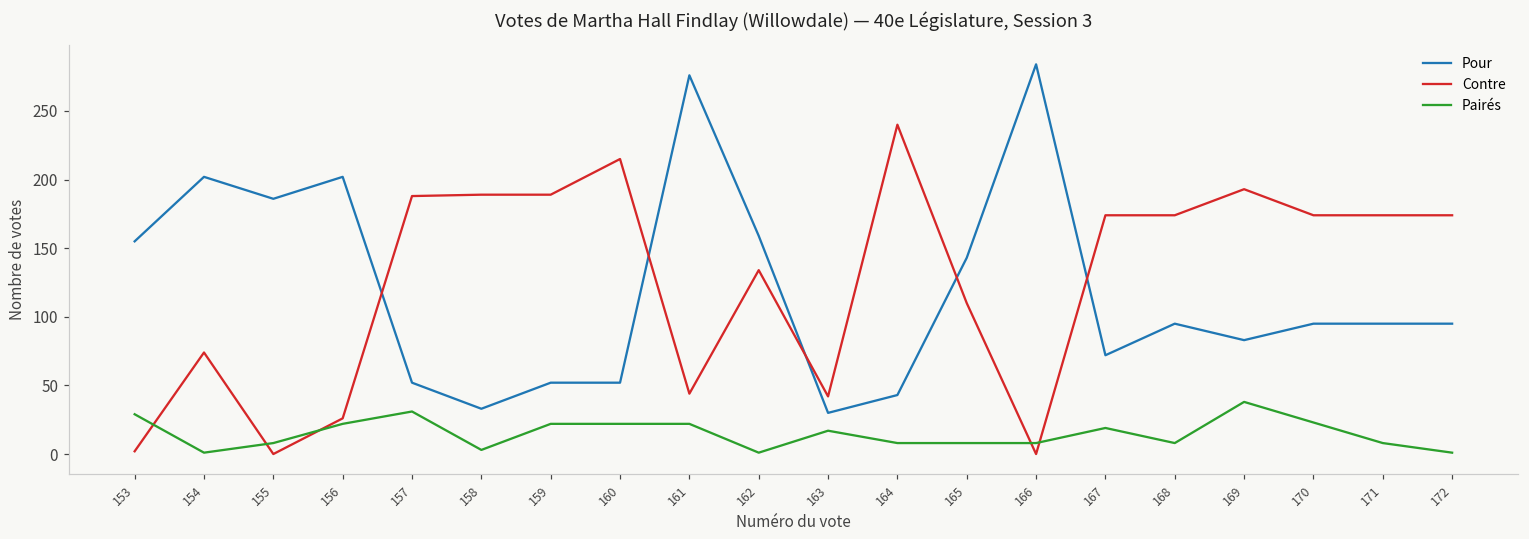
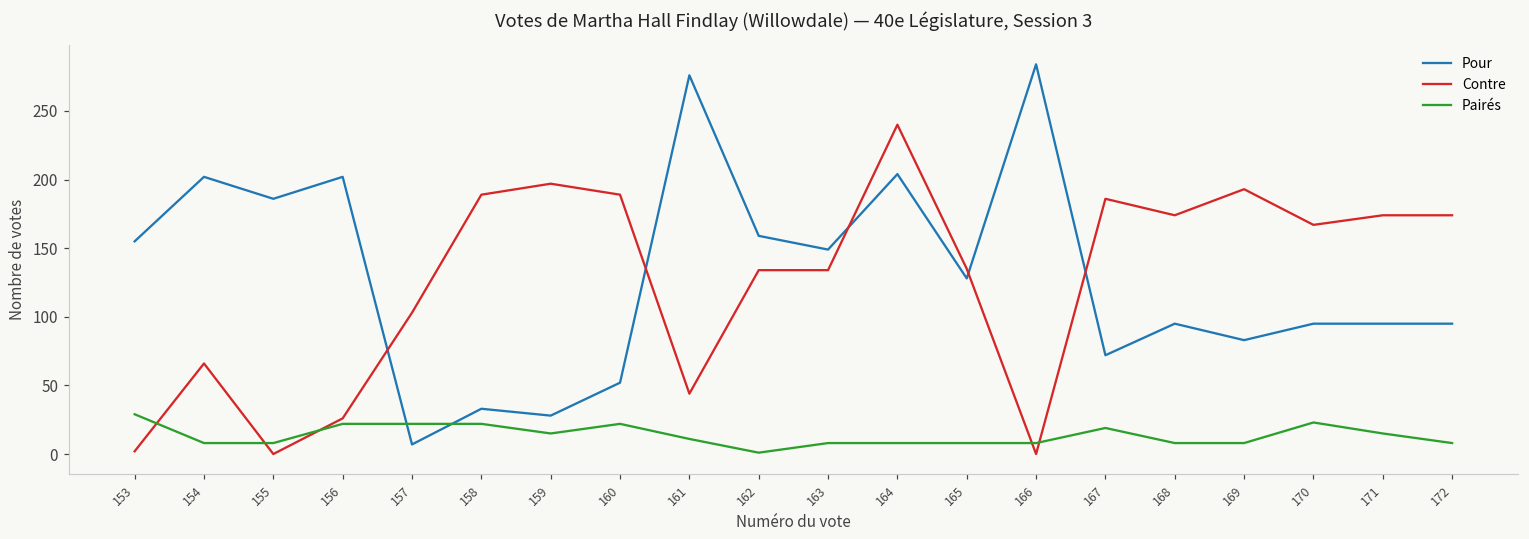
Contre, 154: 74 -> 66
Pairés, 154: 1 -> 8
Pour, 157: 52 -> 7
Contre, 157: 188 -> 103
Pairés, 157: 31 -> 22
Pairés, 158: 3 -> 22
Pour, 159: 52 -> 28
Contre, 159: 189 -> 197
Pairés, 159: 22 -> 15
Contre, 160: 215 -> 189
Pairés, 161: 22 -> 11
Pour, 163: 30 -> 149
Contre, 163: 42 -> 134
Pairés, 163: 17 -> 8
Pour, 164: 43 -> 204
Pour, 165: 143 -> 128
Contre, 165: 110 -> 135
Contre, 167: 174 -> 186
Pairés, 169: 38 -> 8
Contre, 170: 174 -> 167
Pairés, 171: 8 -> 15
Pairés, 172: 1 -> 8
